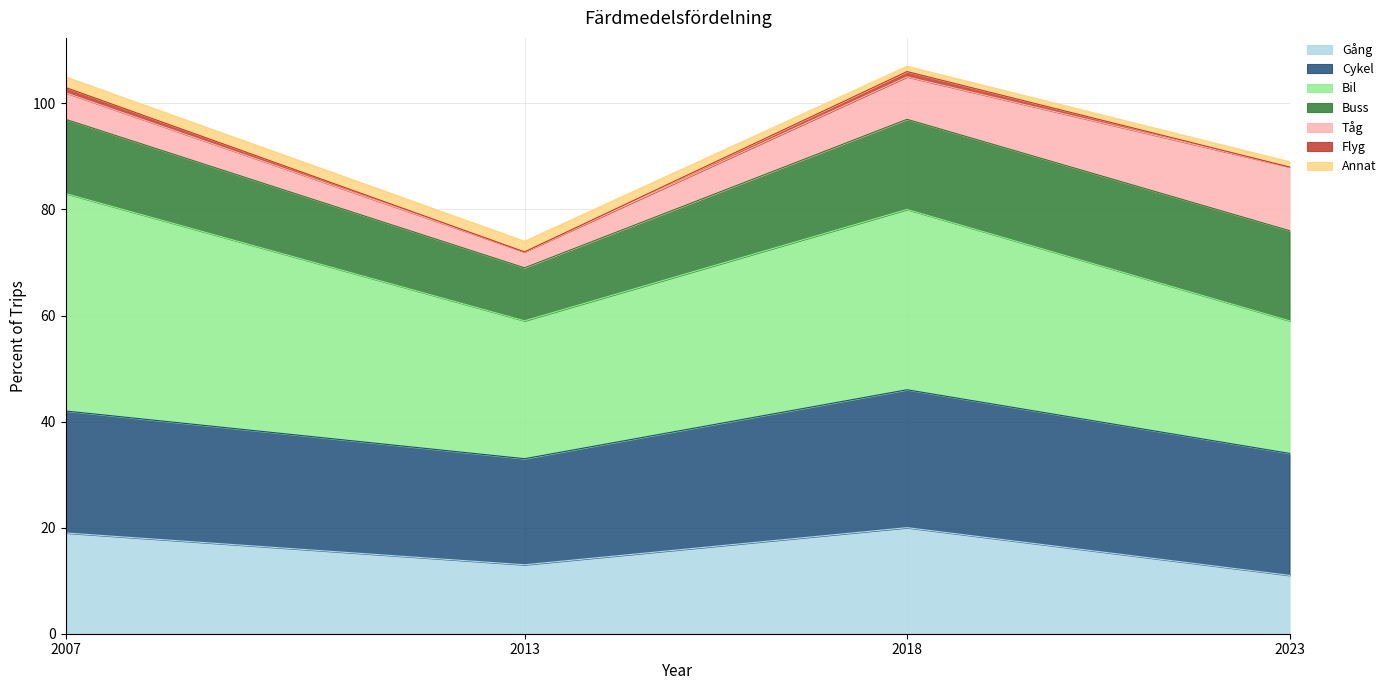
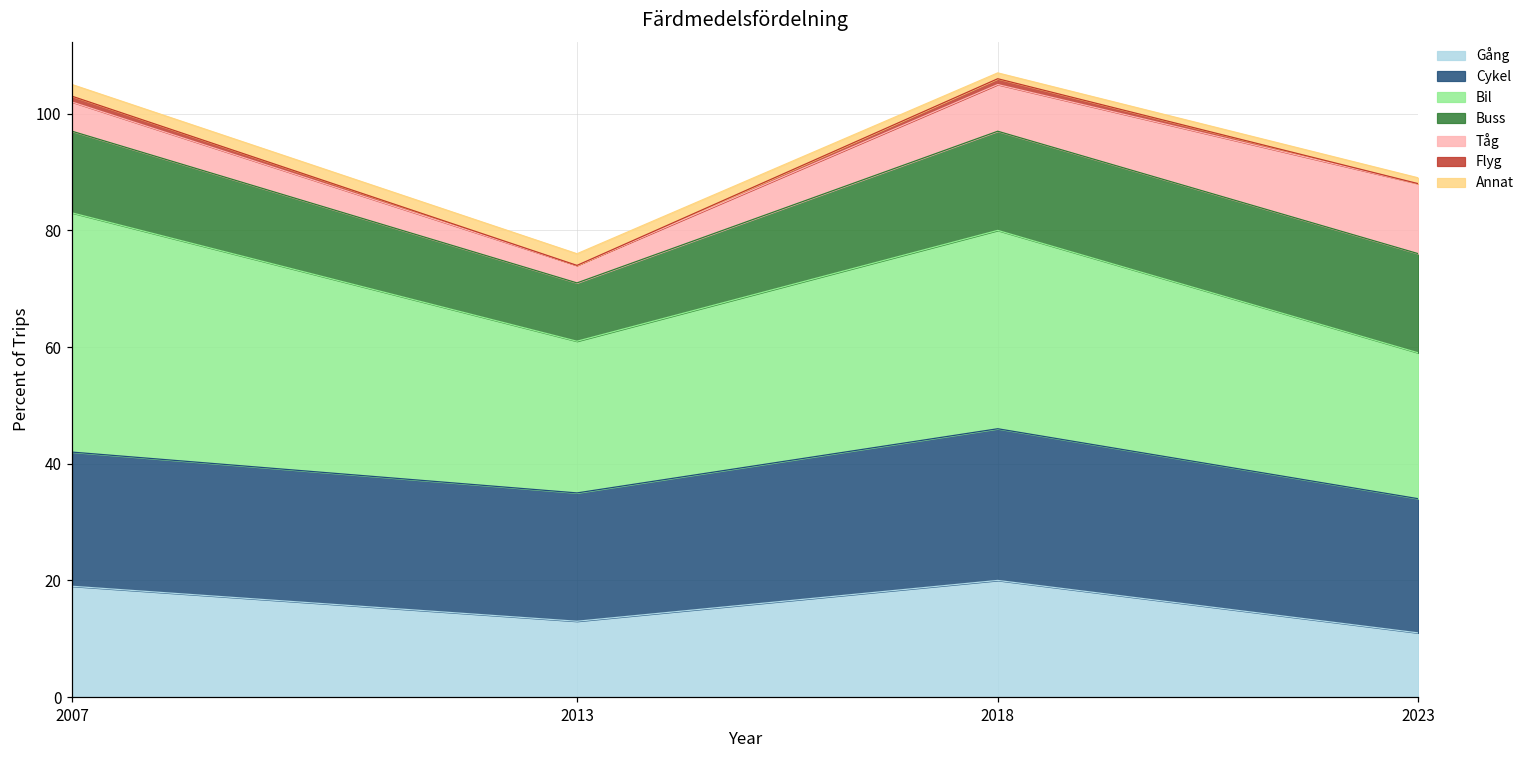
Cykel, 2013: 20 -> 22
